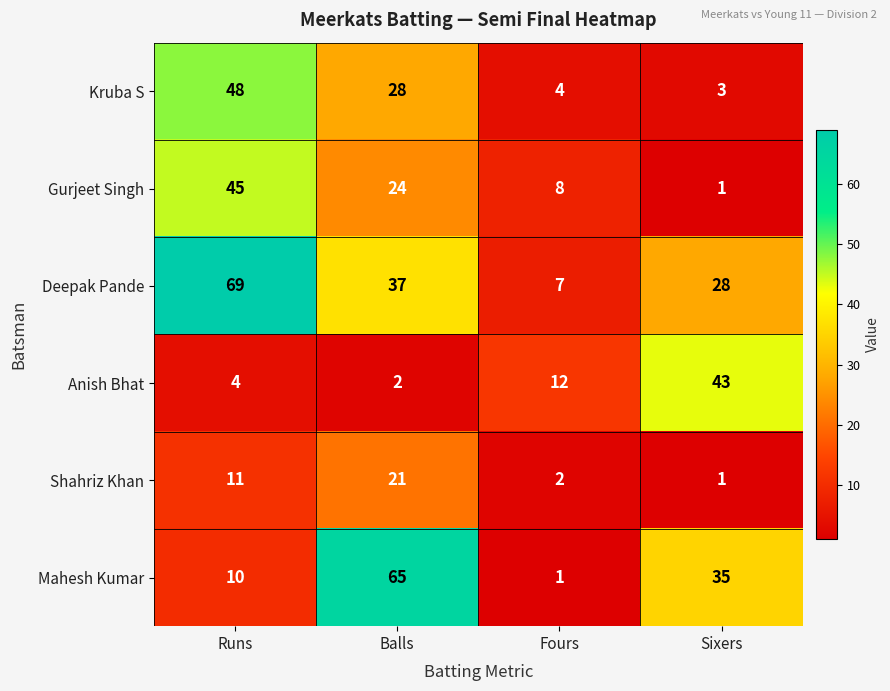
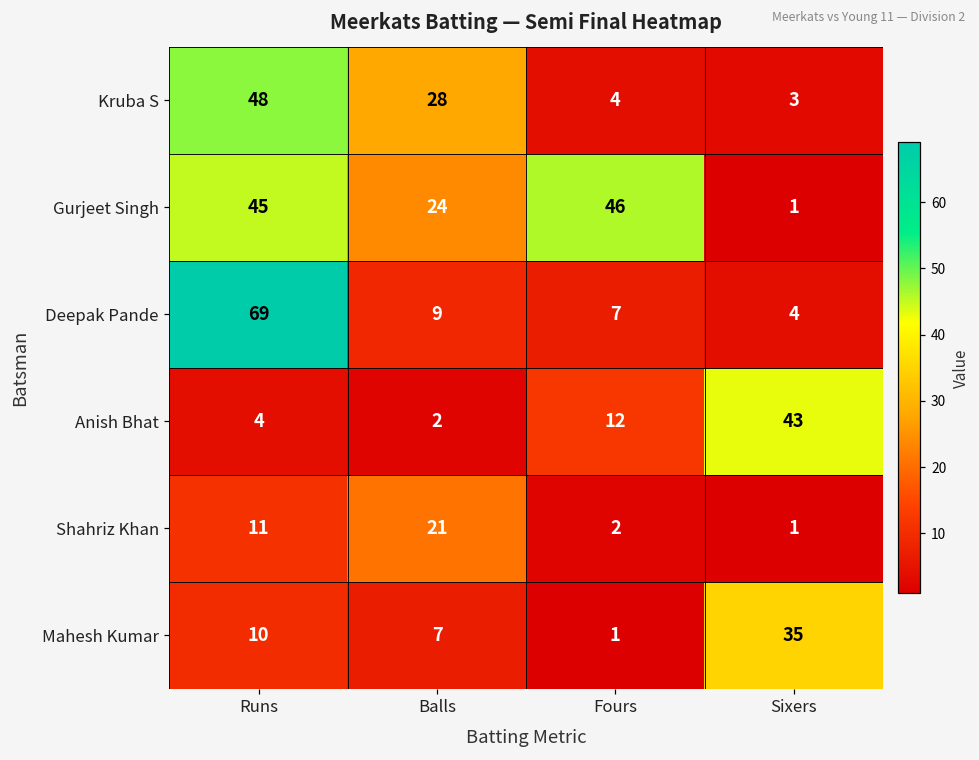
Gurjeet Singh, Fours: 8 -> 46
Deepak Pande, Balls: 37 -> 9
Deepak Pande, Sixers: 28 -> 4
Mahesh Kumar, Balls: 65 -> 7
